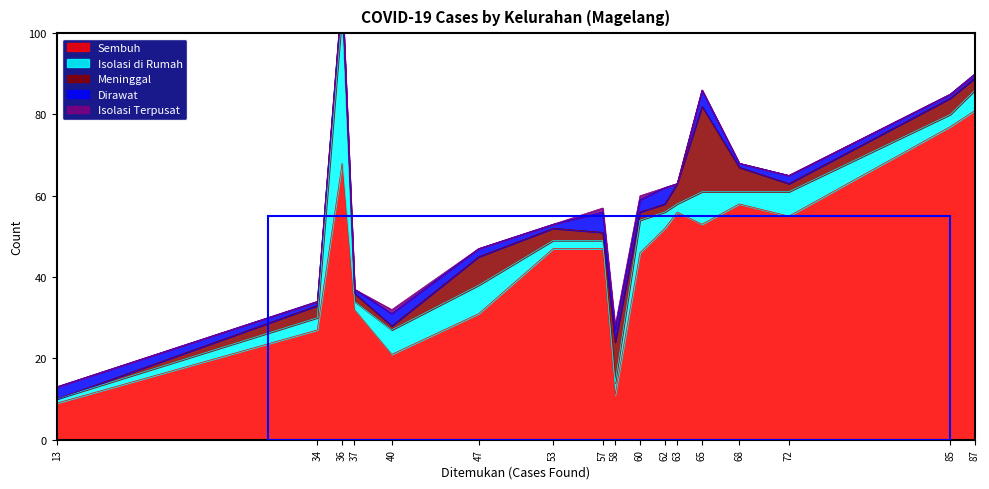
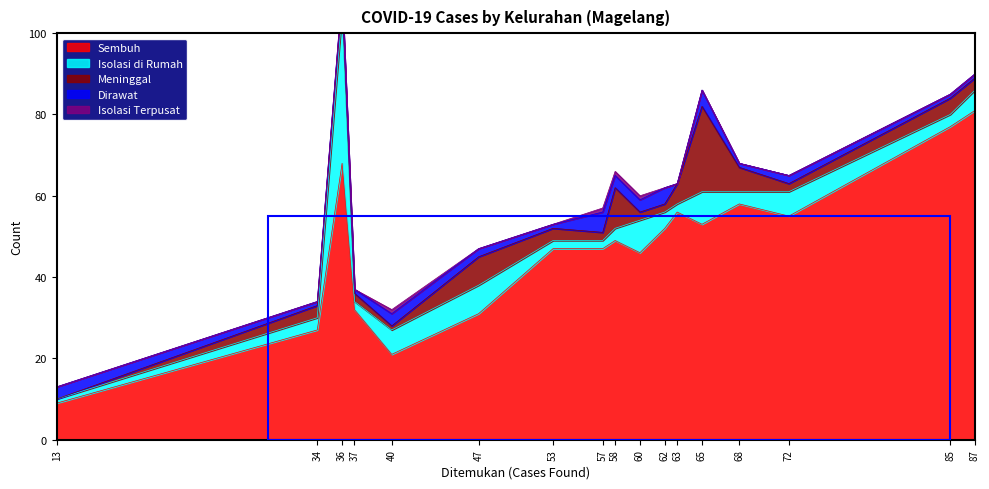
Sembuh, 58: 11 -> 49
